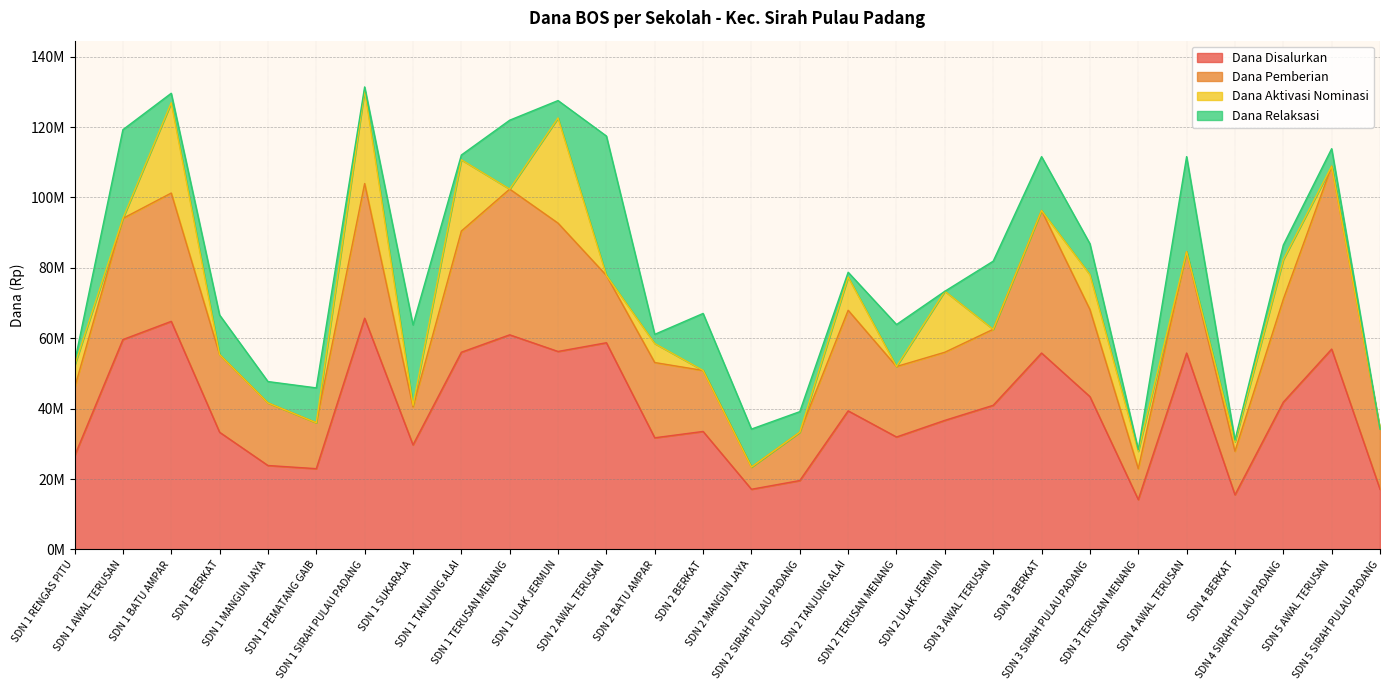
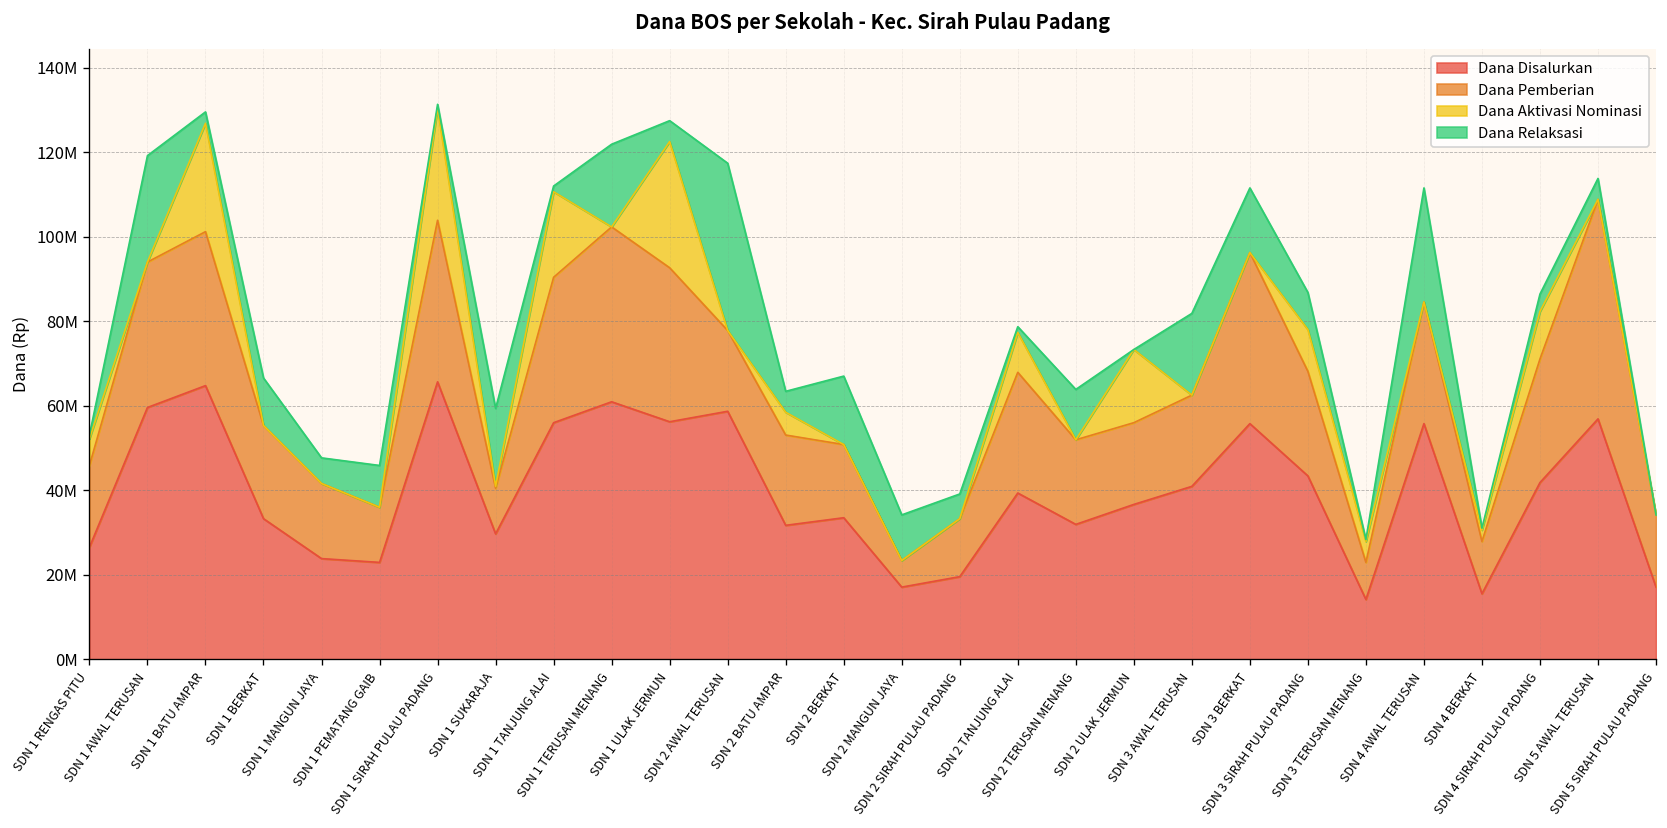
Dana Relaksasi, SDN 1 SUKARAJA: 23000000 -> 18000000
Dana Relaksasi, SDN 2 BATU AMPAR: 3000000 -> 5000000
